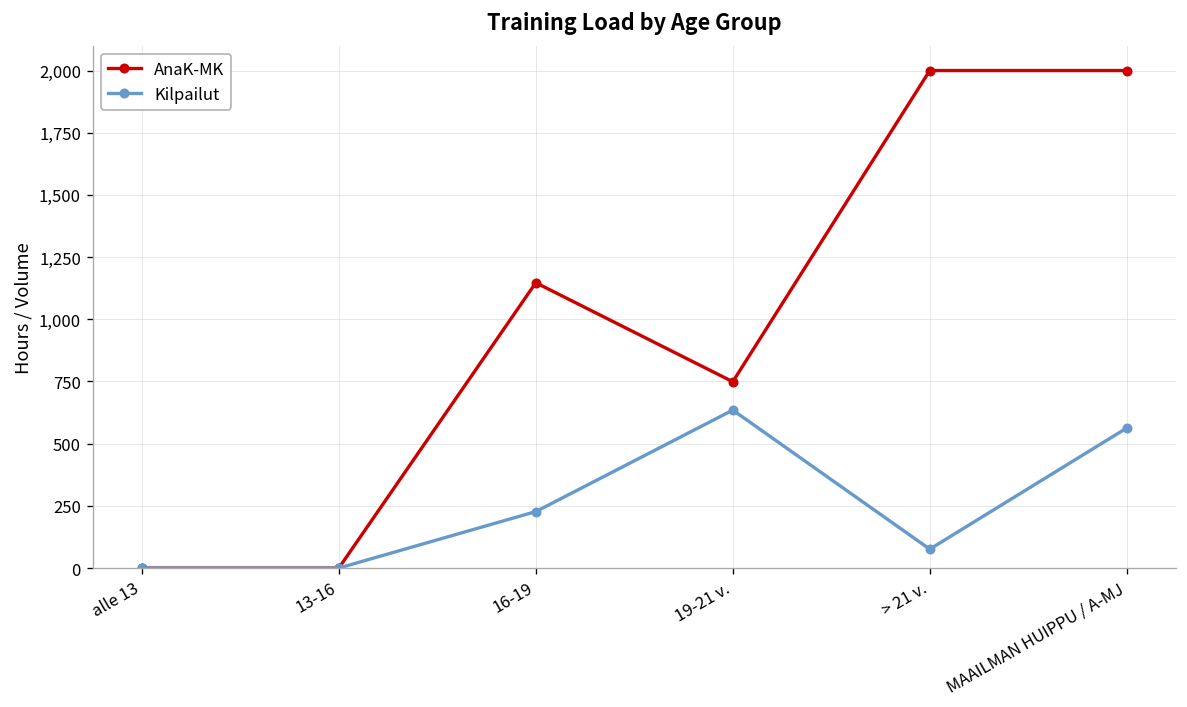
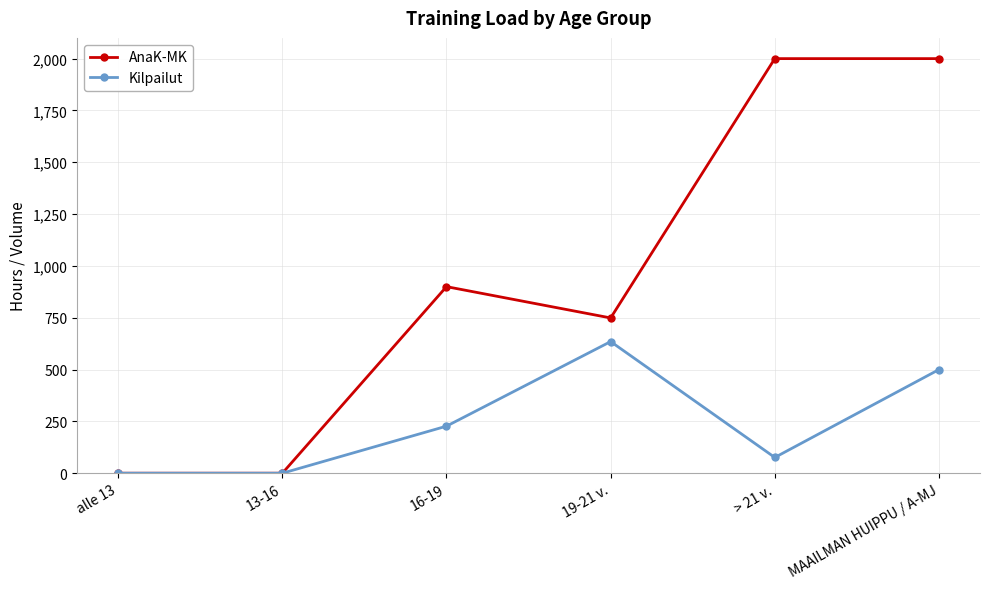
AnaK-MK, 16-19: 1,150 -> 900
Kilpailut, MAAILMAN HUIPPU / A-MJ: 560 -> 500
